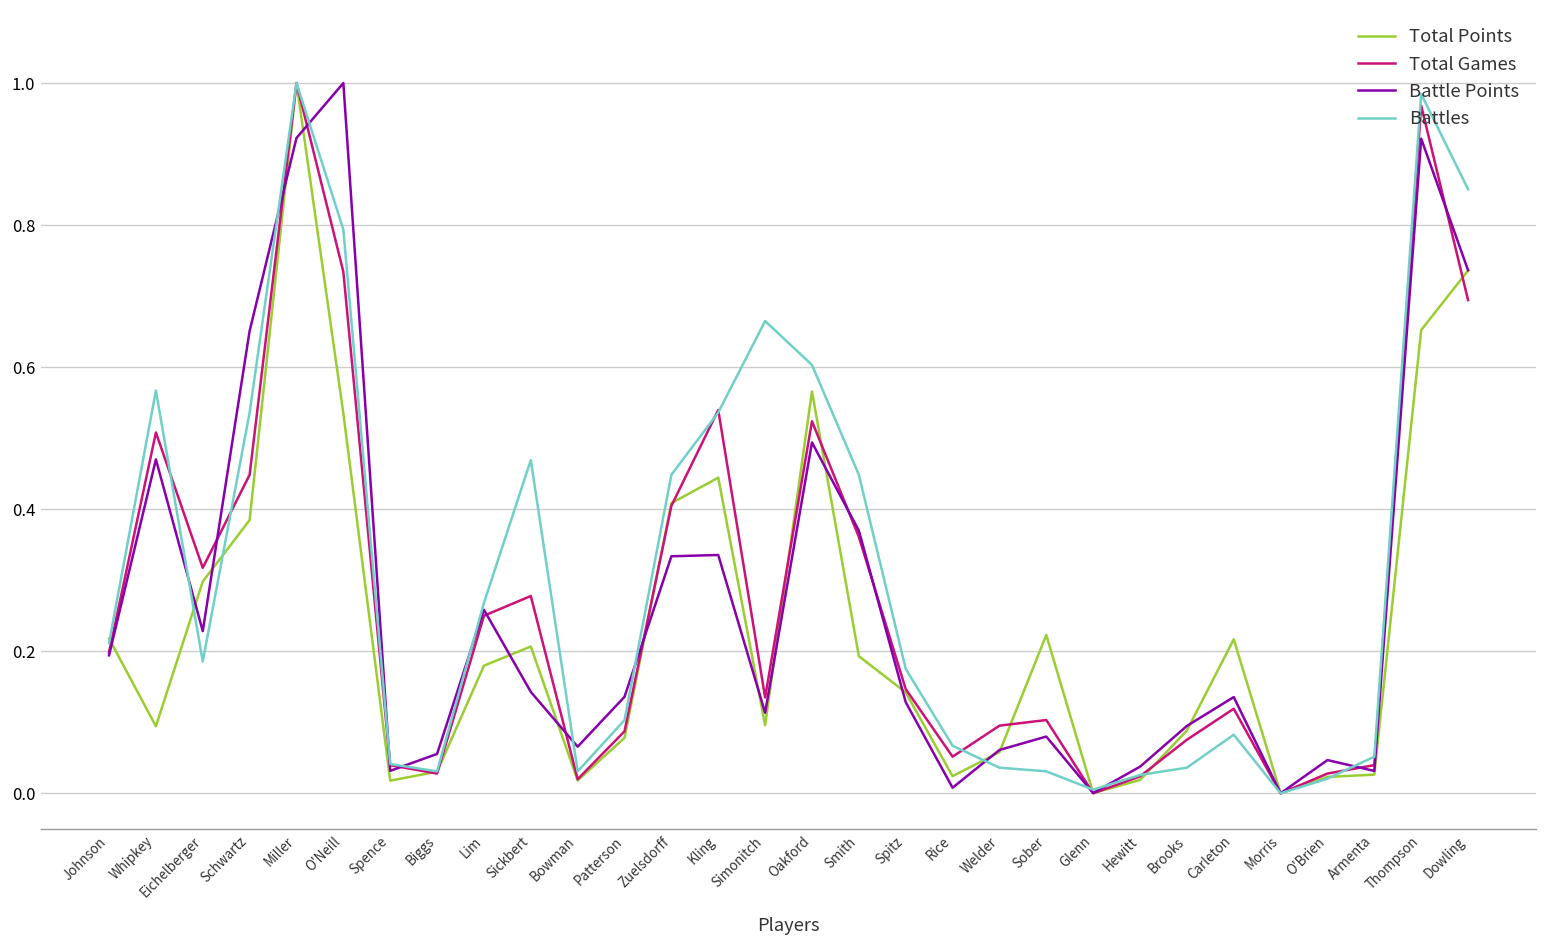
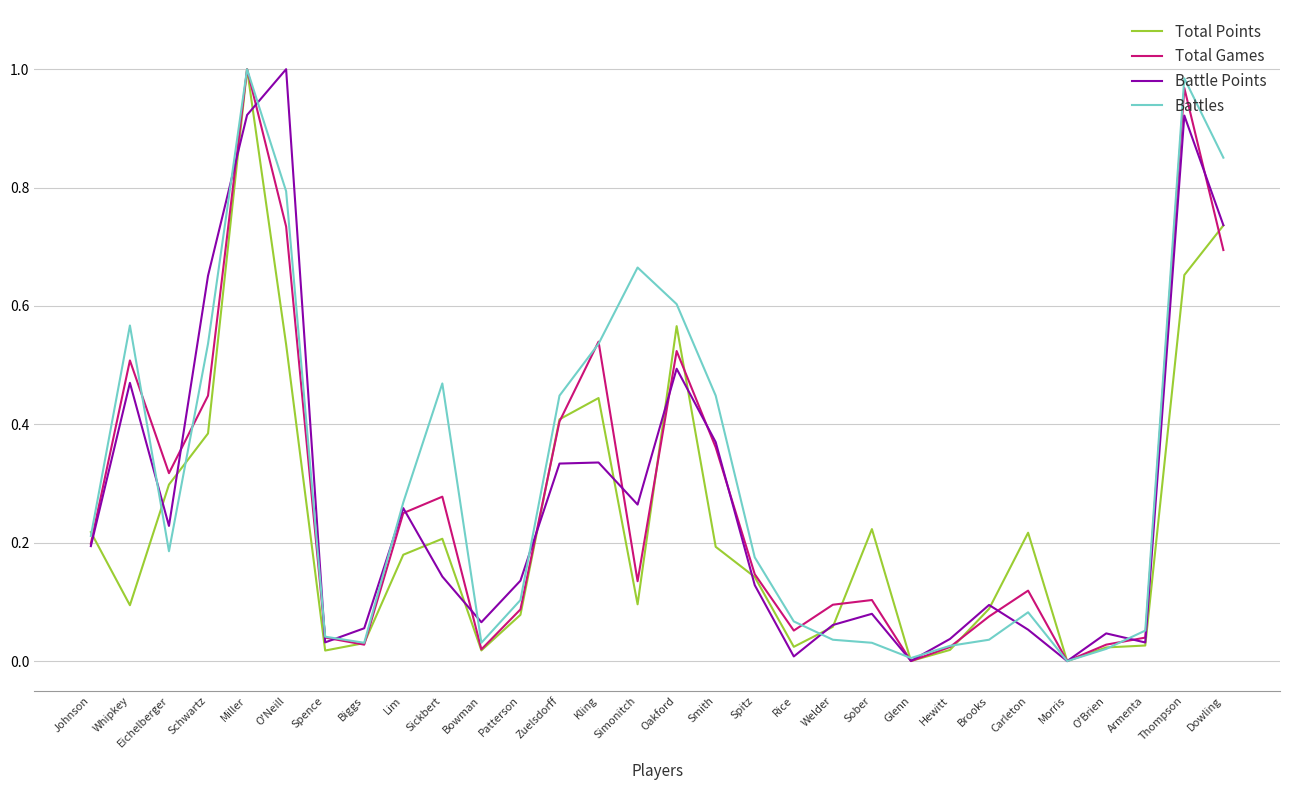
Battle Points, Simonitch: 0.11 -> 0.26
Battle Points, Carleton: 0.14 -> 0.05
